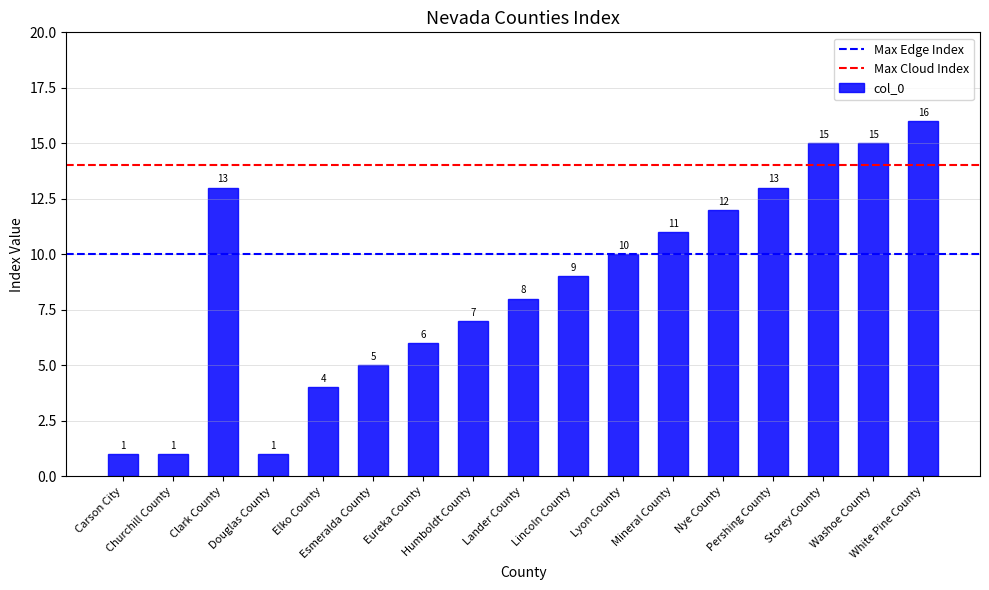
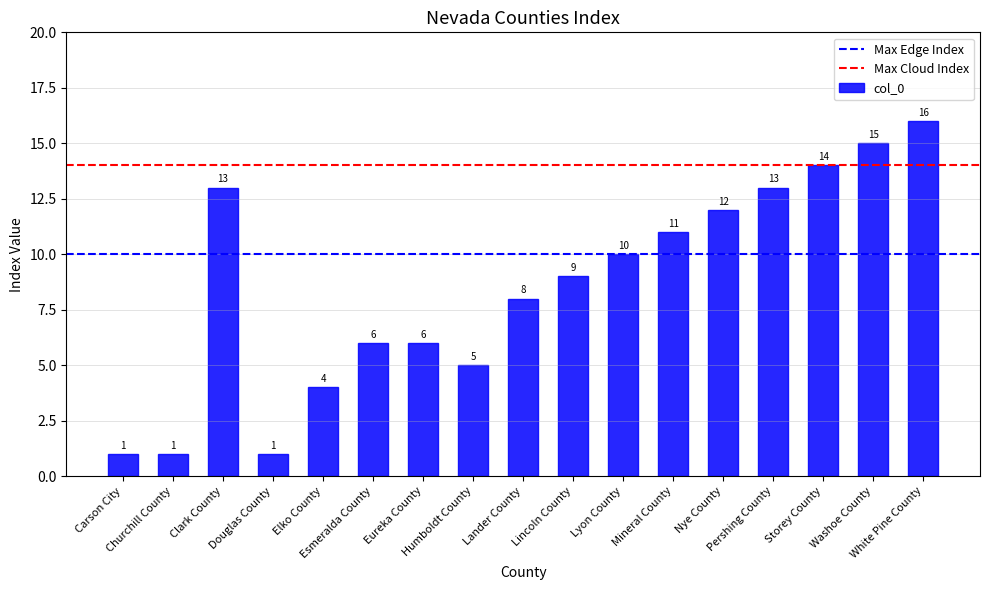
Esmeralda County: 5 -> 6
Humboldt County: 7 -> 5
Storey County: 15 -> 14
